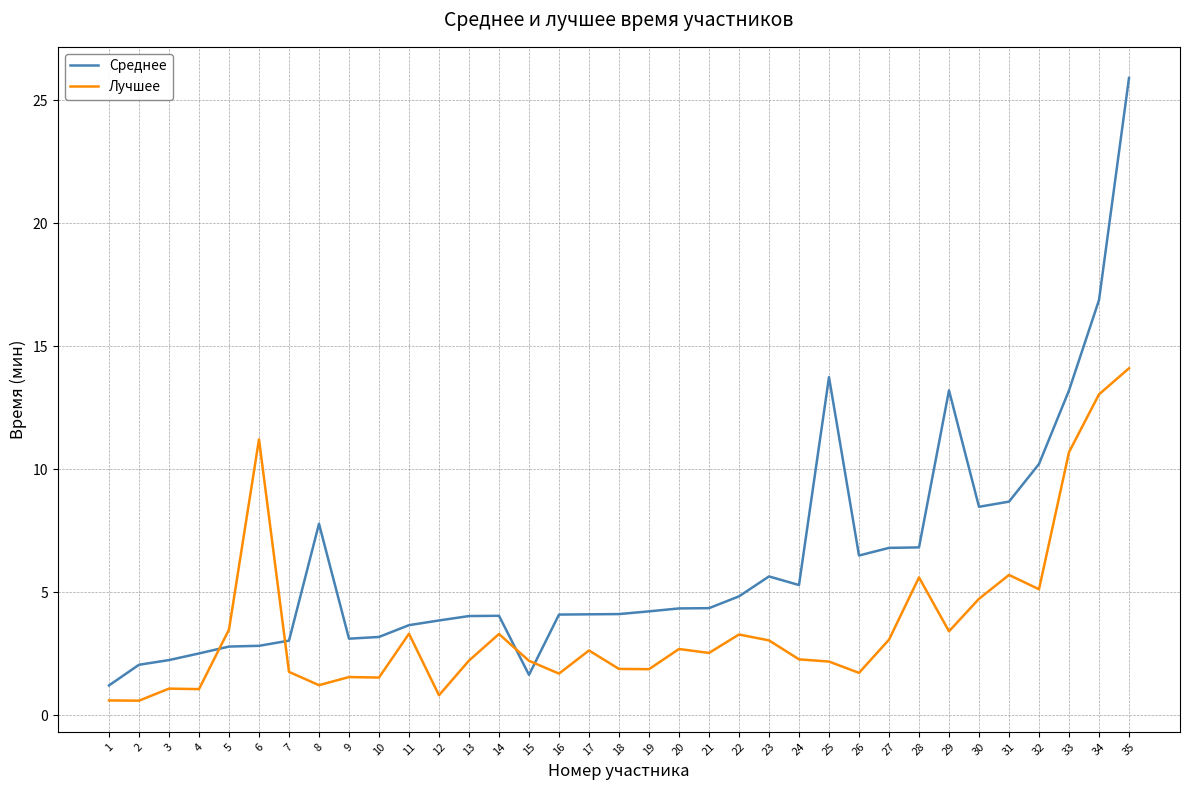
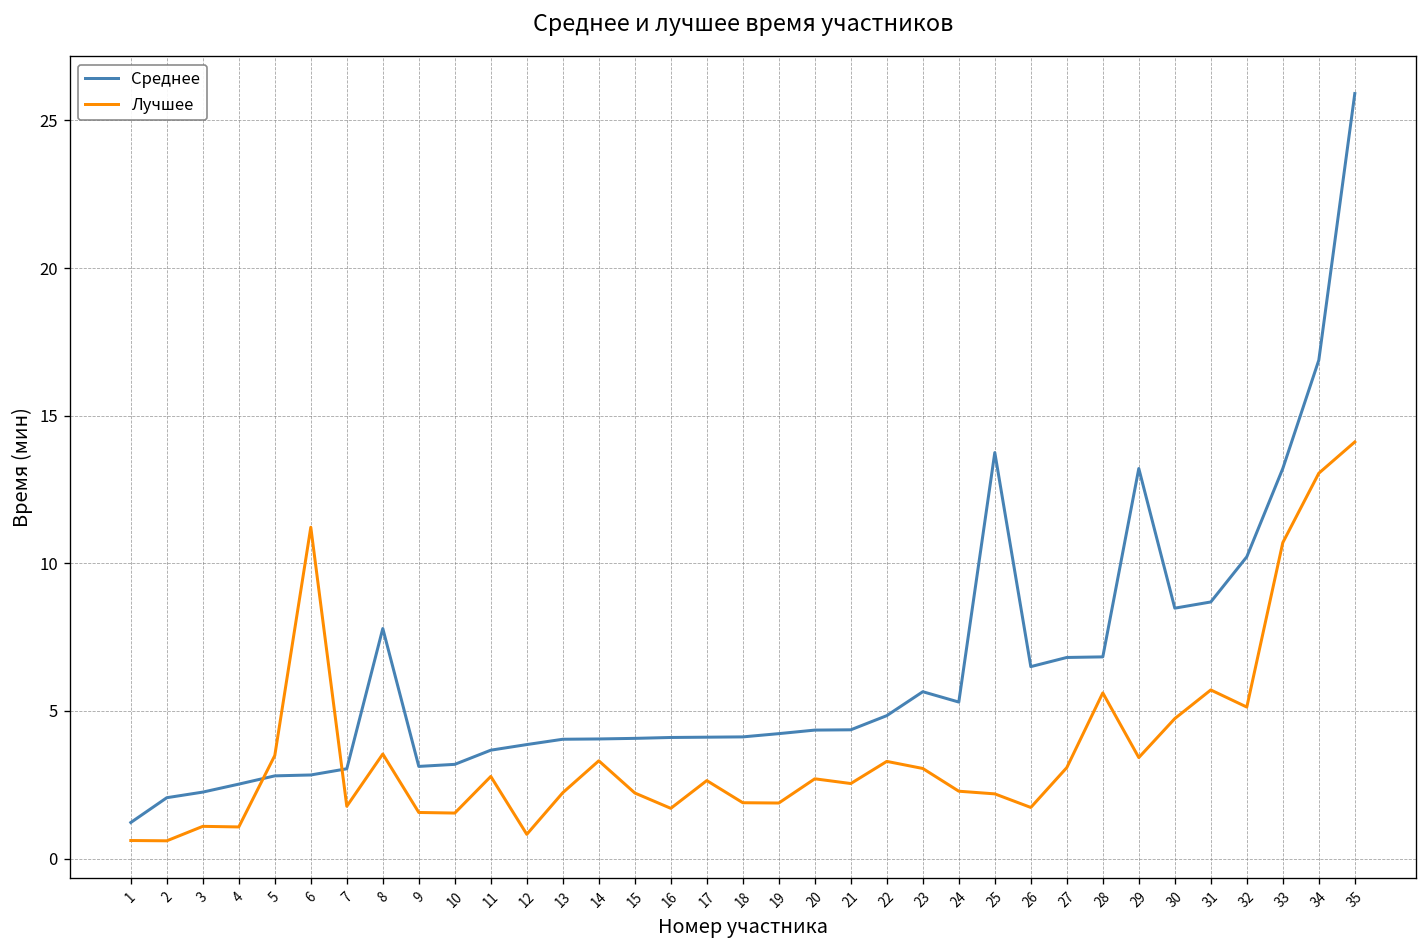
Лучшее, 8: 1.2 -> 3.5
Лучшее, 11: 3.3 -> 2.8
Среднее, 15: 1.7 -> 4.1
